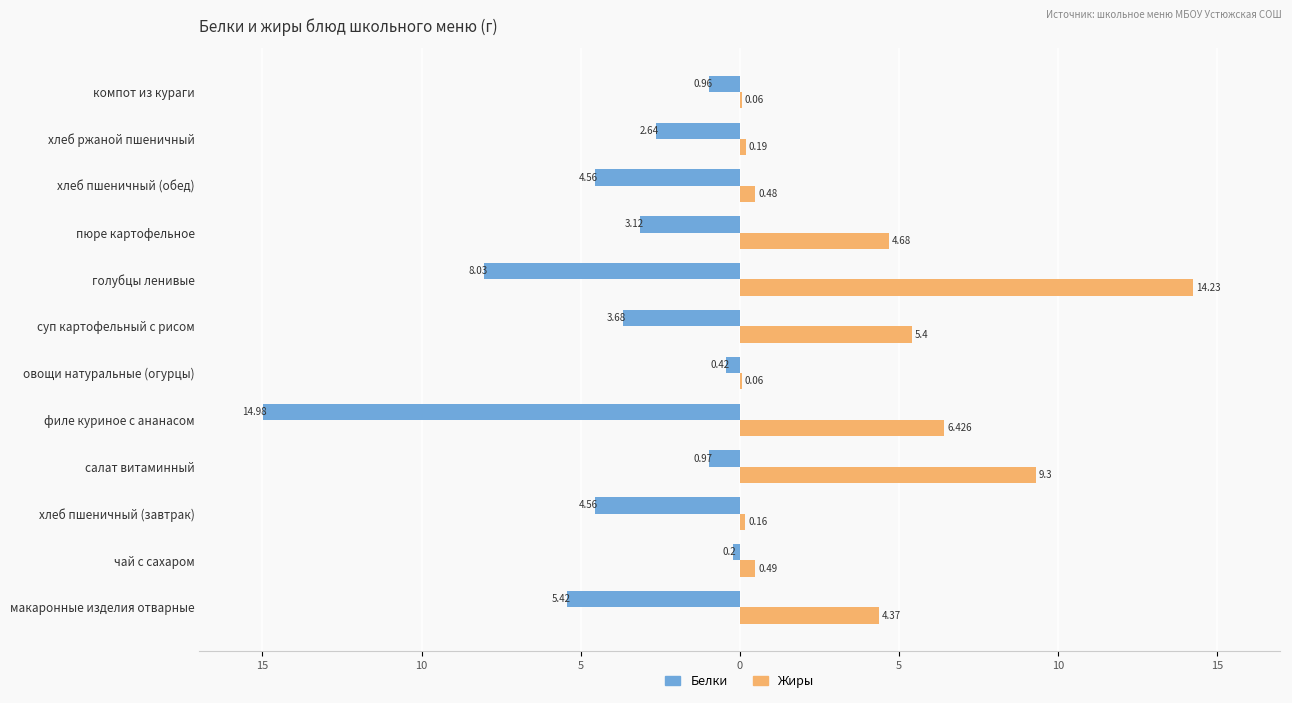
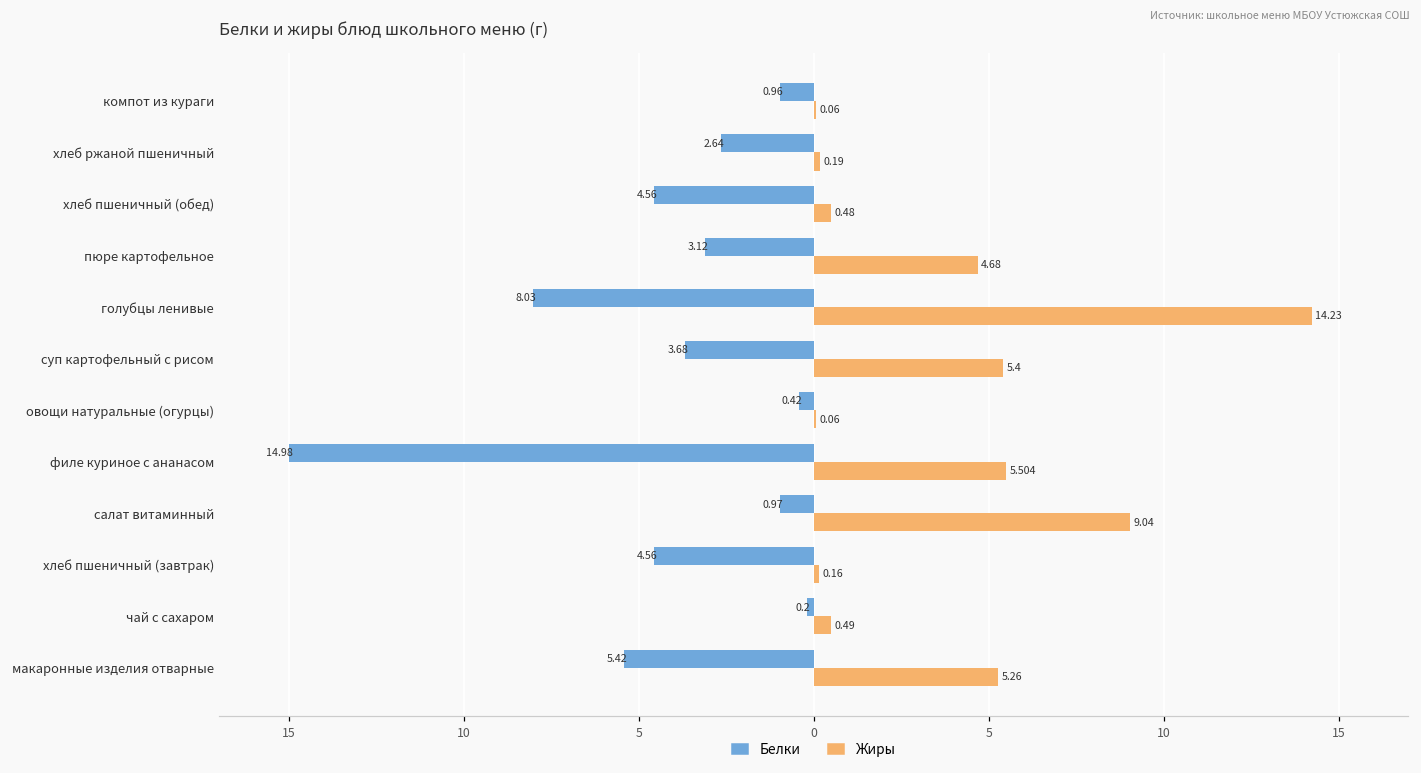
Жиры, филе куриное с ананасом: 6.426 -> 5.504
Жиры, салат витаминный: 9.3 -> 9.04
Жиры, макаронные изделия отварные: 4.37 -> 5.26
